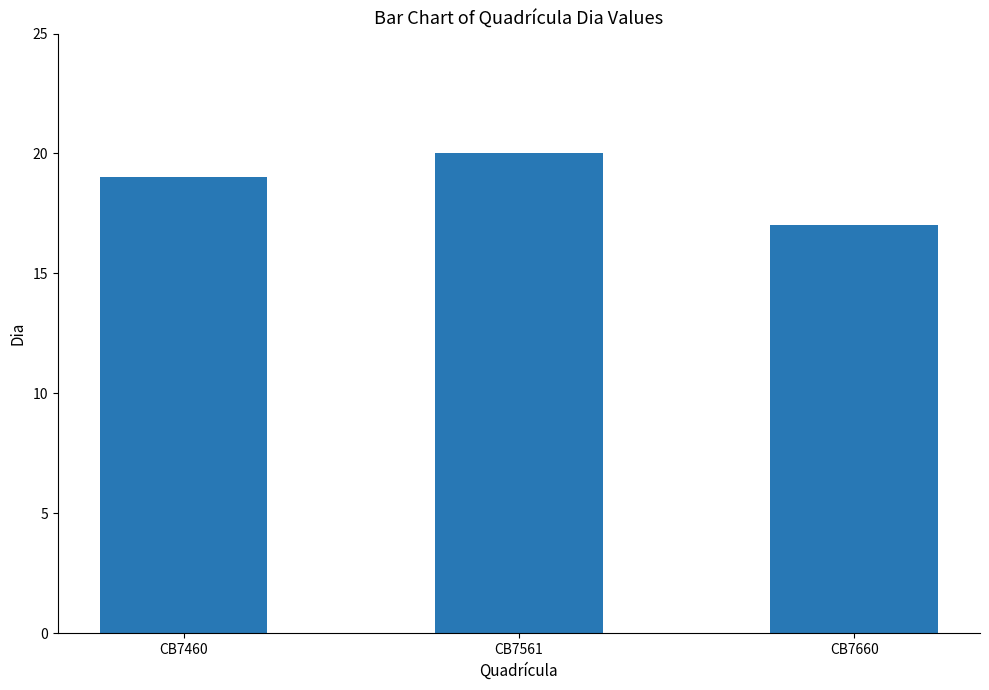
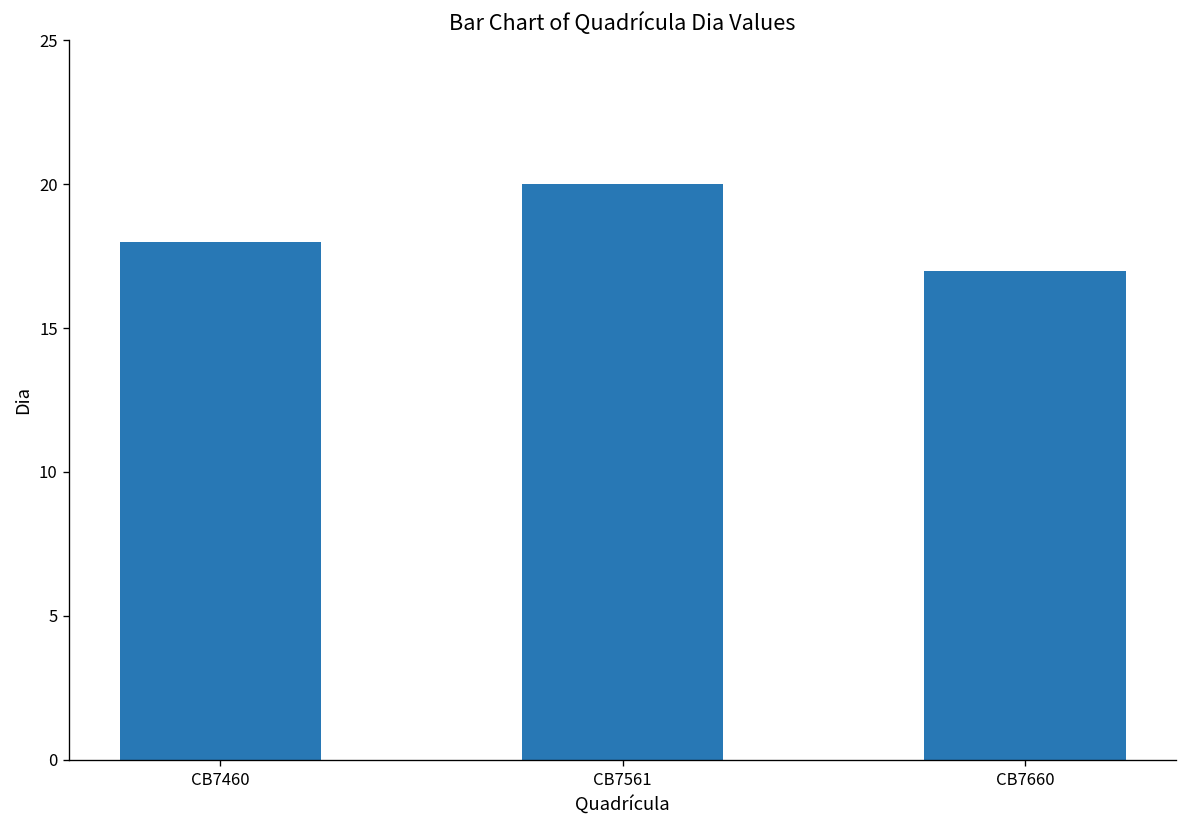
CB7460: 19 -> 18
